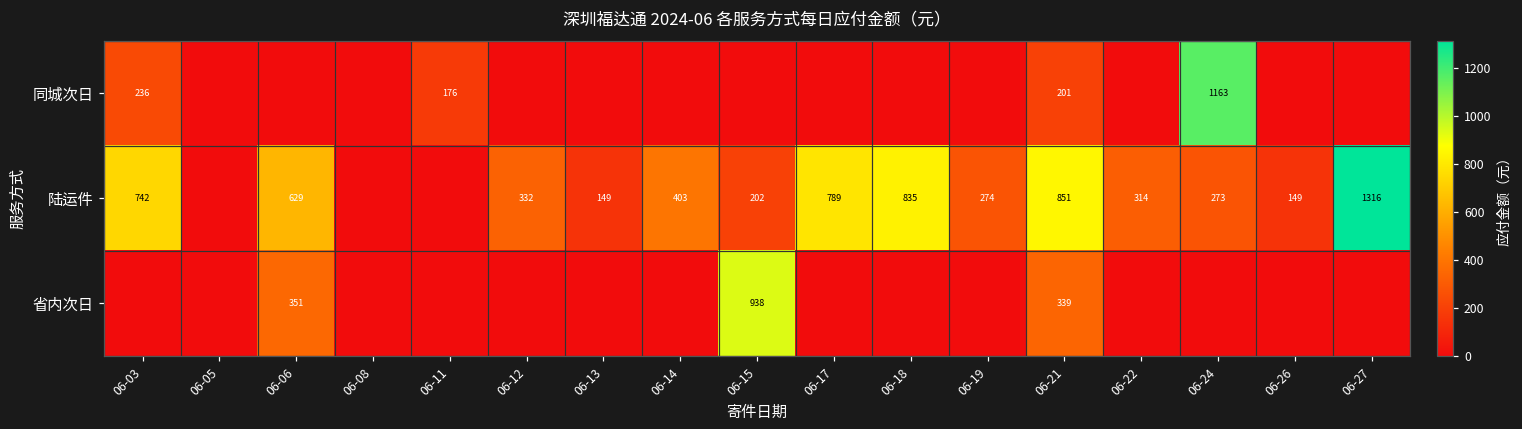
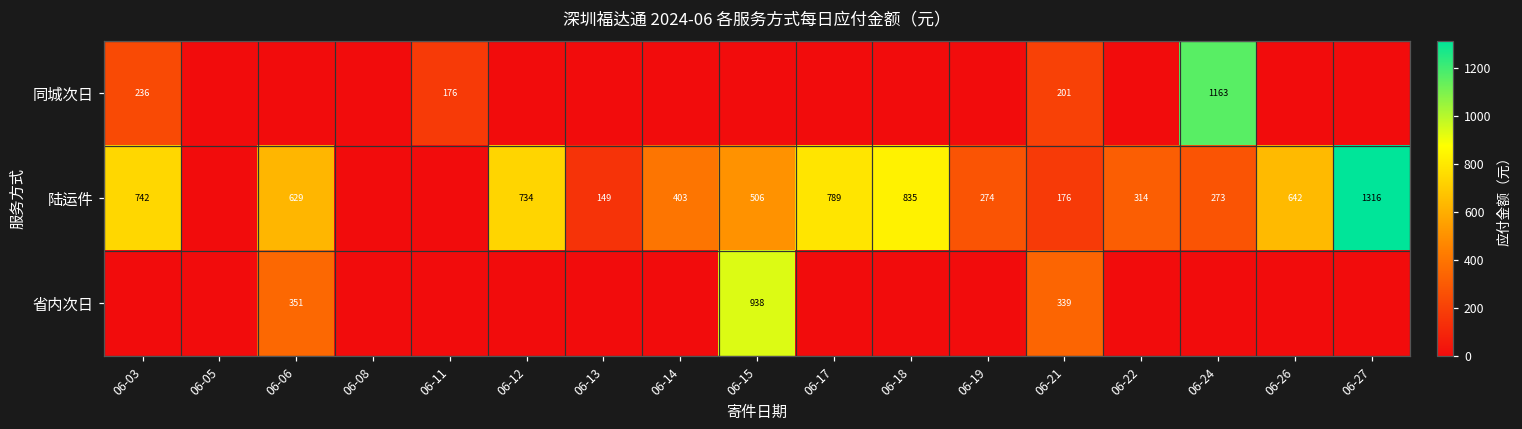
陆运件, 06-12: 332 -> 734
陆运件, 06-15: 202 -> 506
陆运件, 06-21: 851 -> 176
陆运件, 06-26: 149 -> 642
